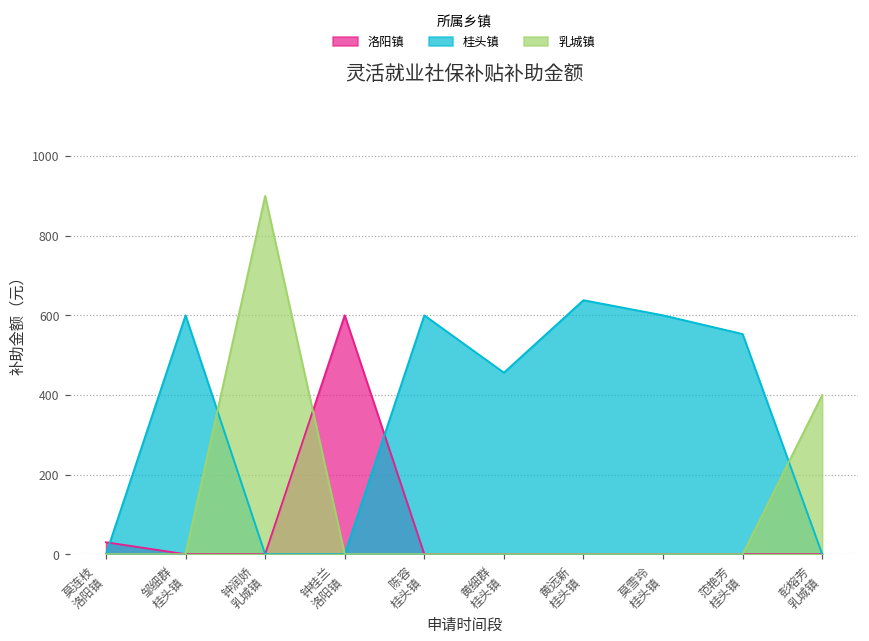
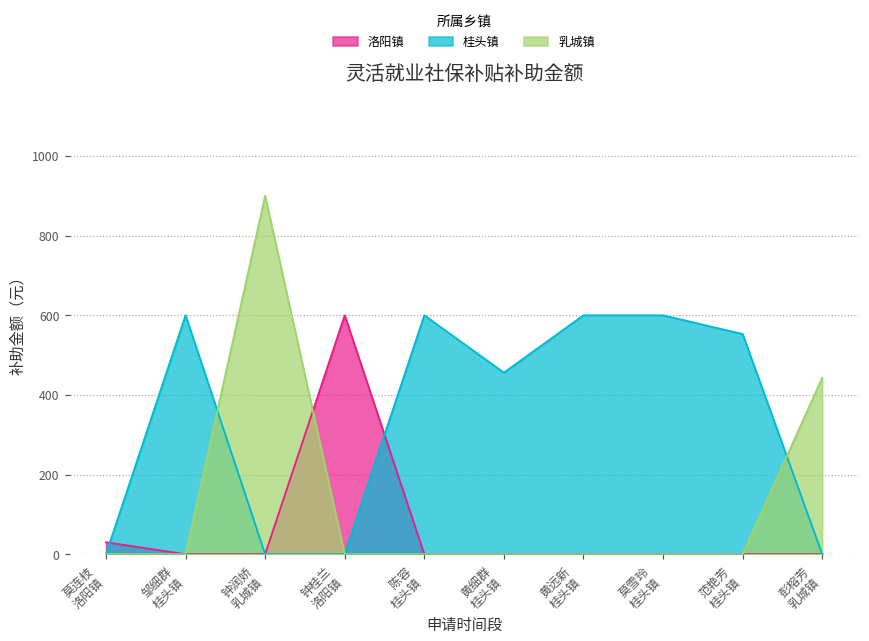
桂头镇, 黄远新 桂头镇: 640 -> 600
乳城镇, 彭榕芳 乳城镇: 400 -> 440
